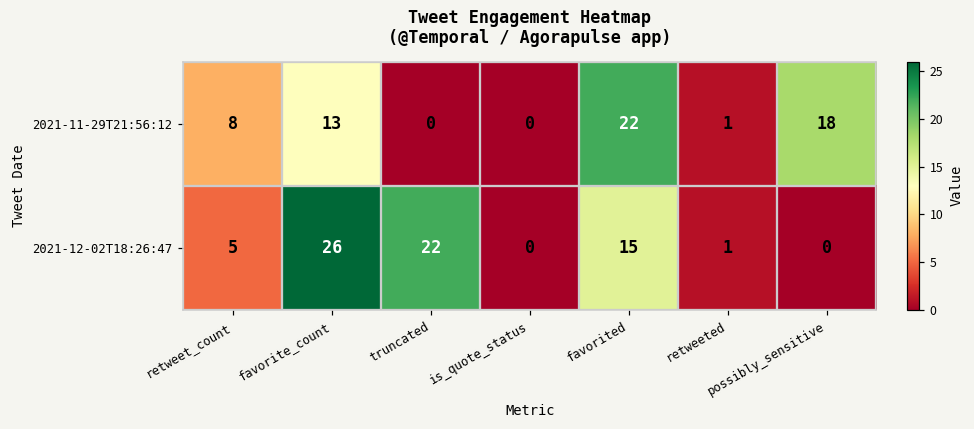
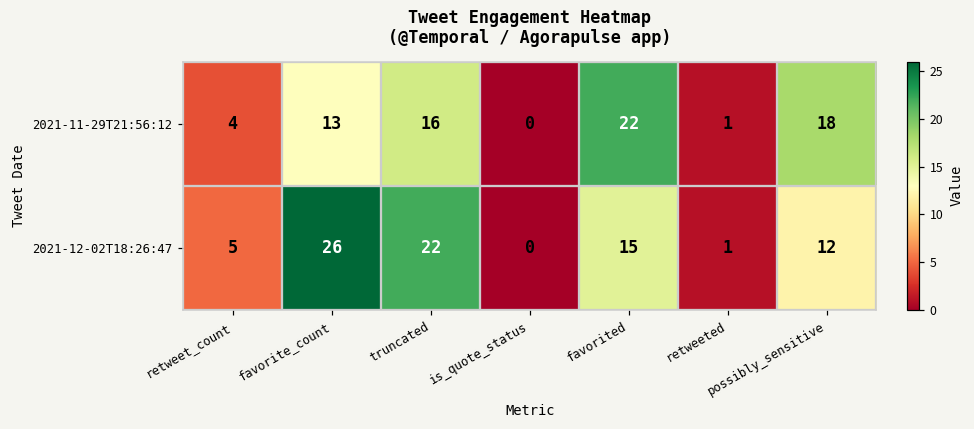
2021-11-29T21:56:12, retweet_count: 8 -> 4
2021-11-29T21:56:12, truncated: 0 -> 16
2021-12-02T18:26:47, possibly_sensitive: 0 -> 12
